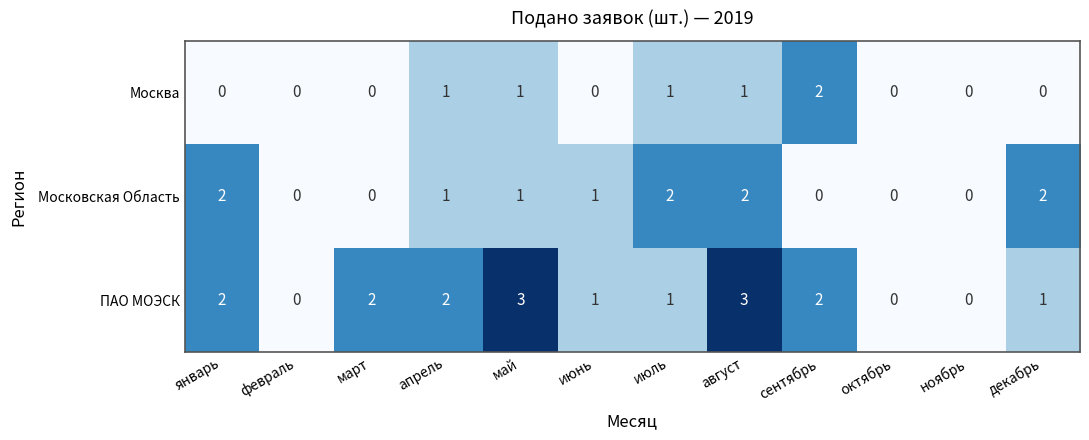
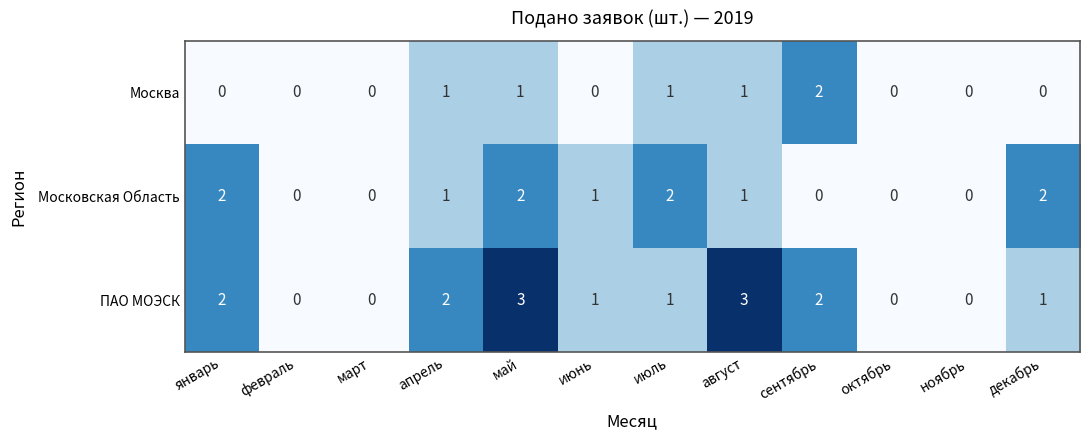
Московская Область, май: 1 -> 2
Московская Область, август: 2 -> 1
ПАО МОЭСК, март: 2 -> 0
